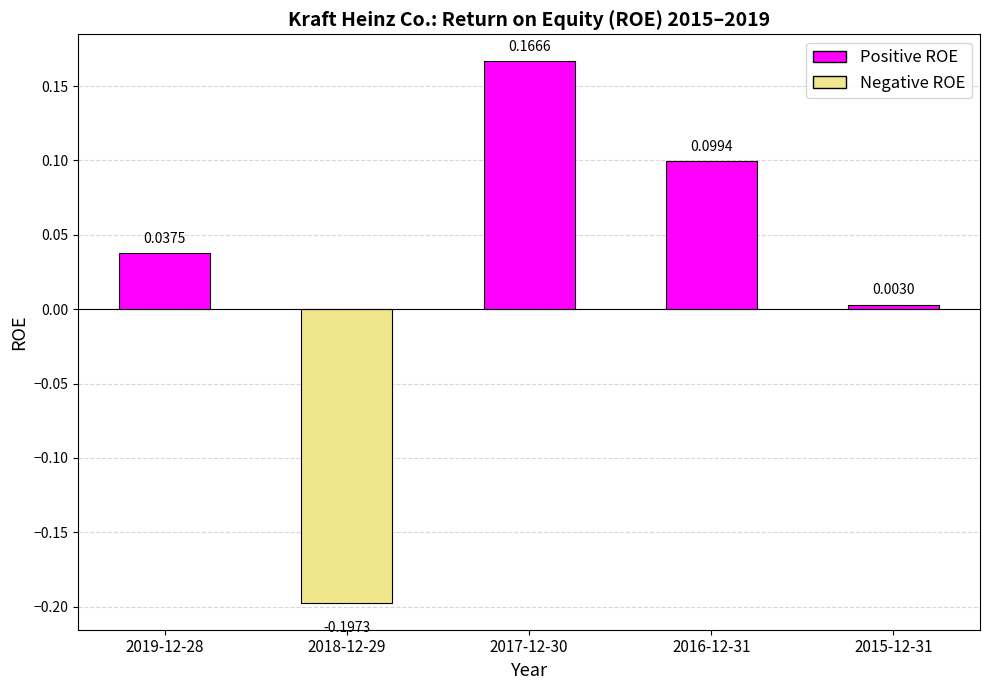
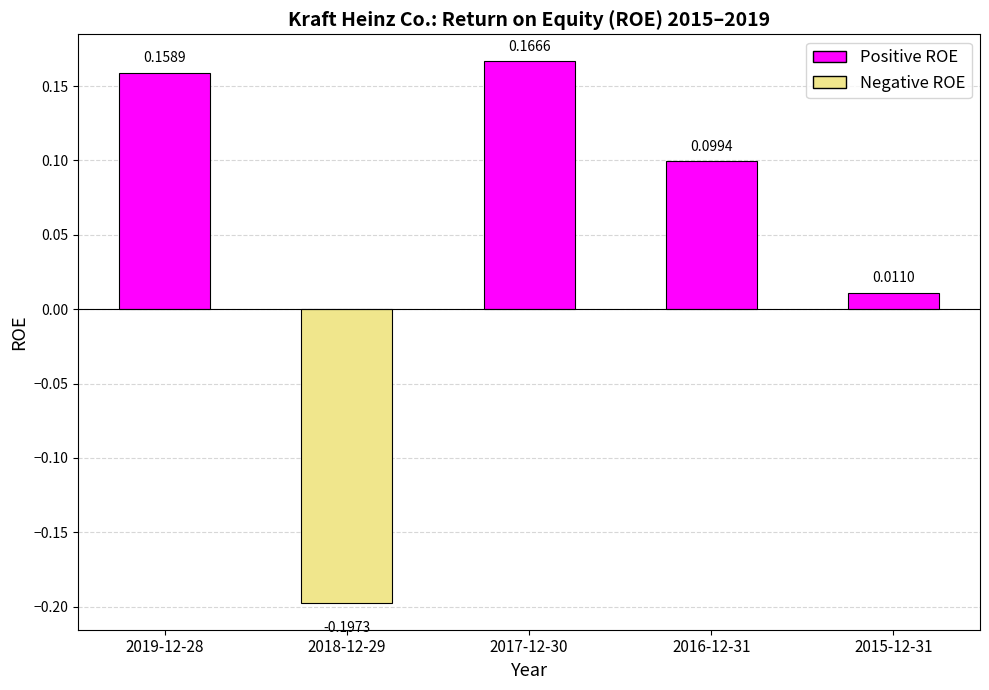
2019-12-28: 0.0375 -> 0.1589
2015-12-31: 0.0030 -> 0.0110
